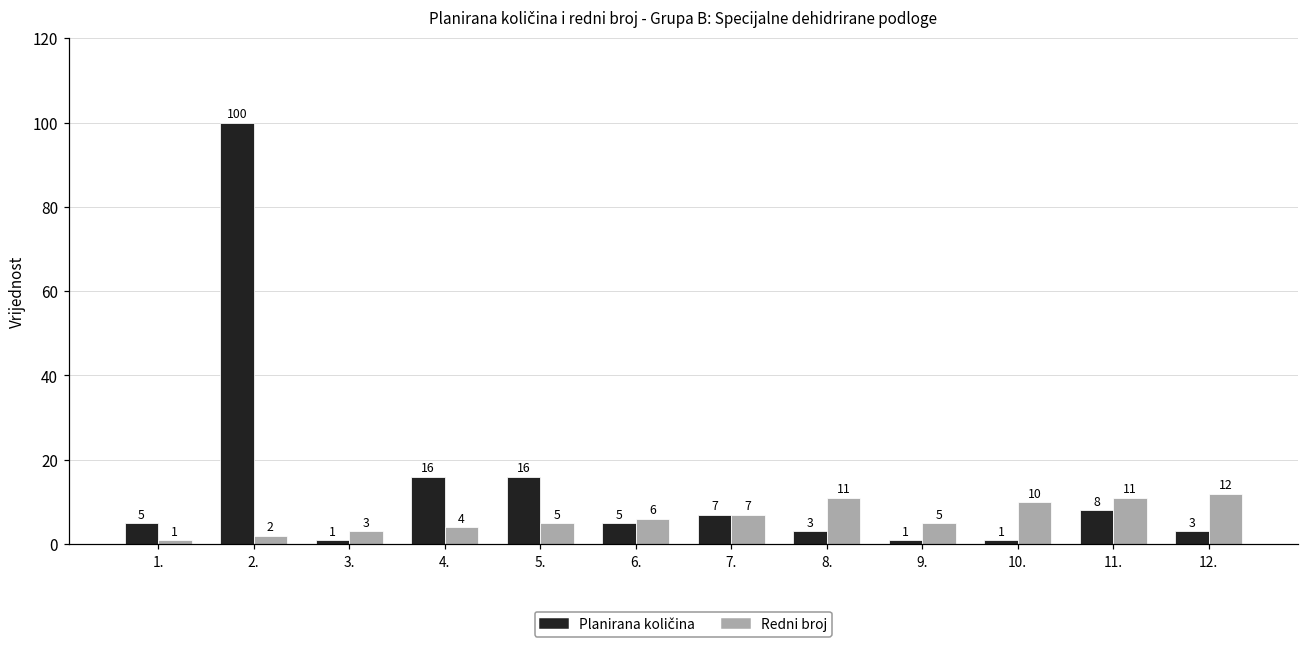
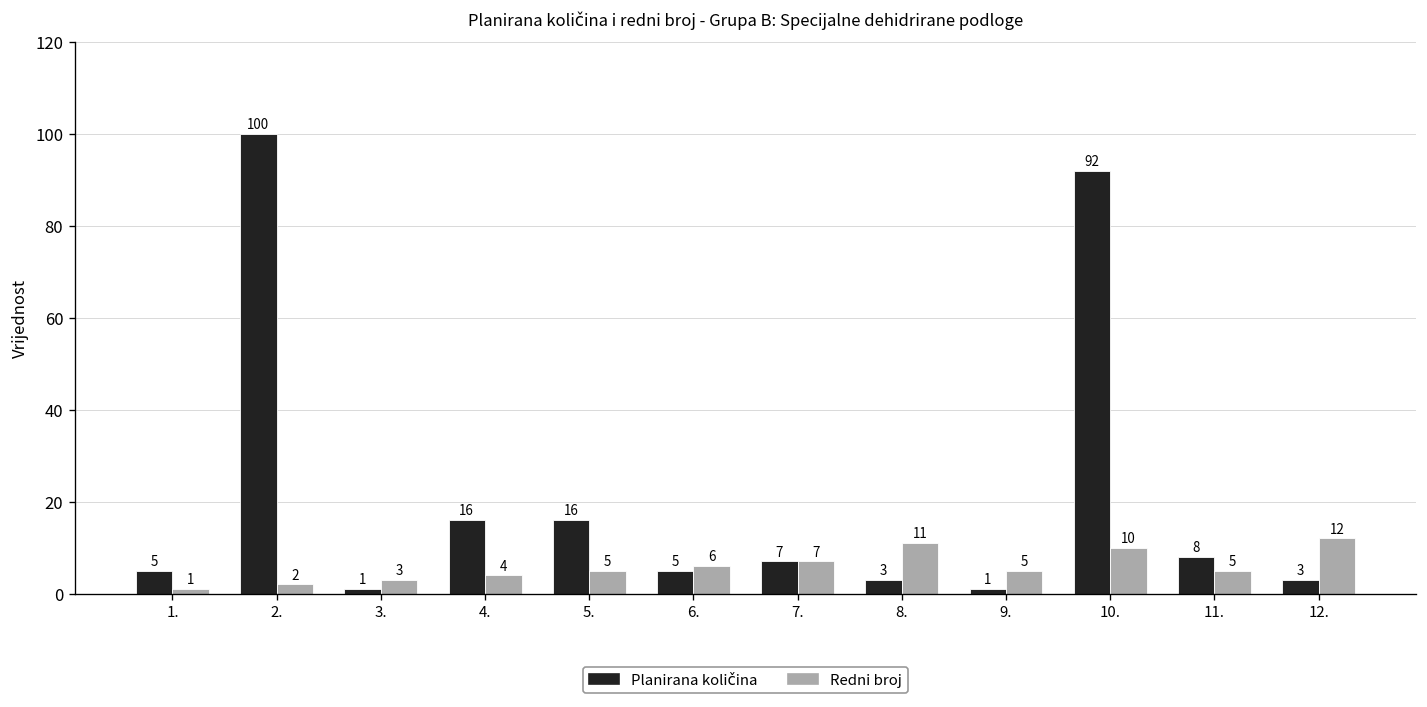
Planirana količina, 10.: 1 -> 92
Redni broj, 11.: 11 -> 5
